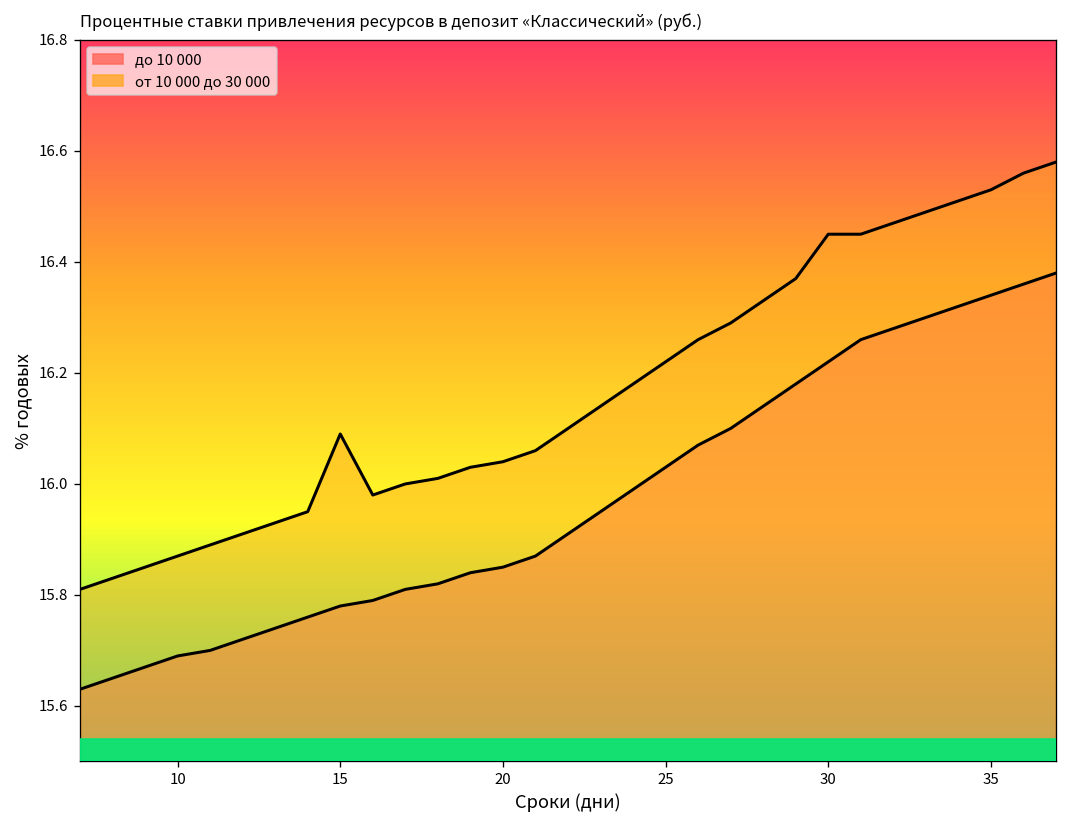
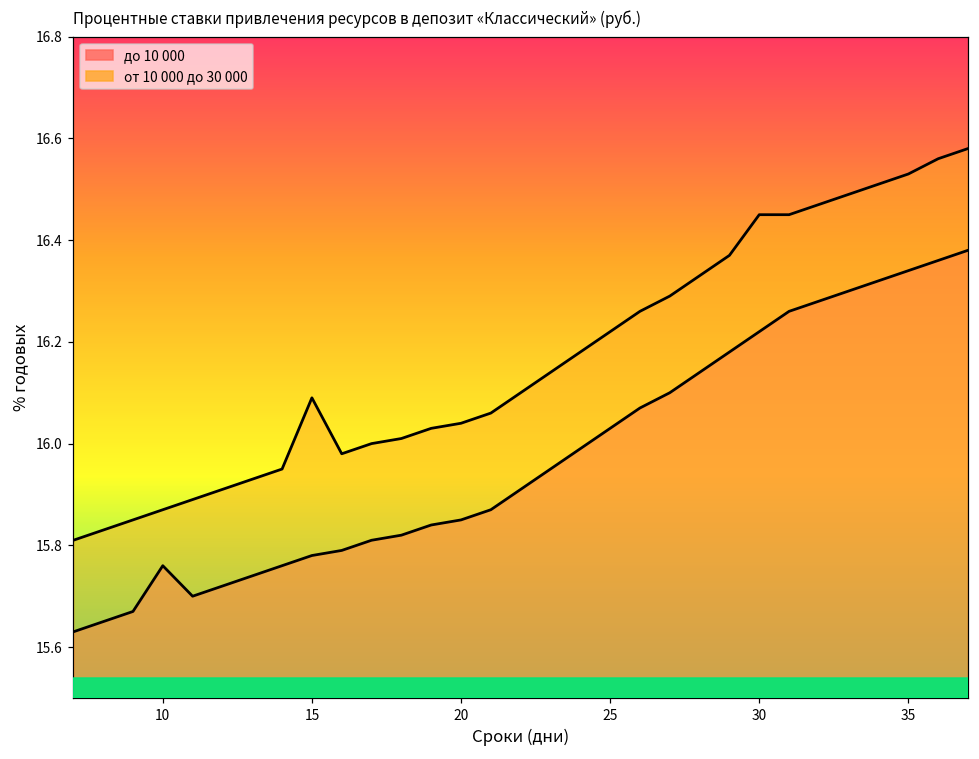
до 10 000, 10: 15.69 -> 15.76
